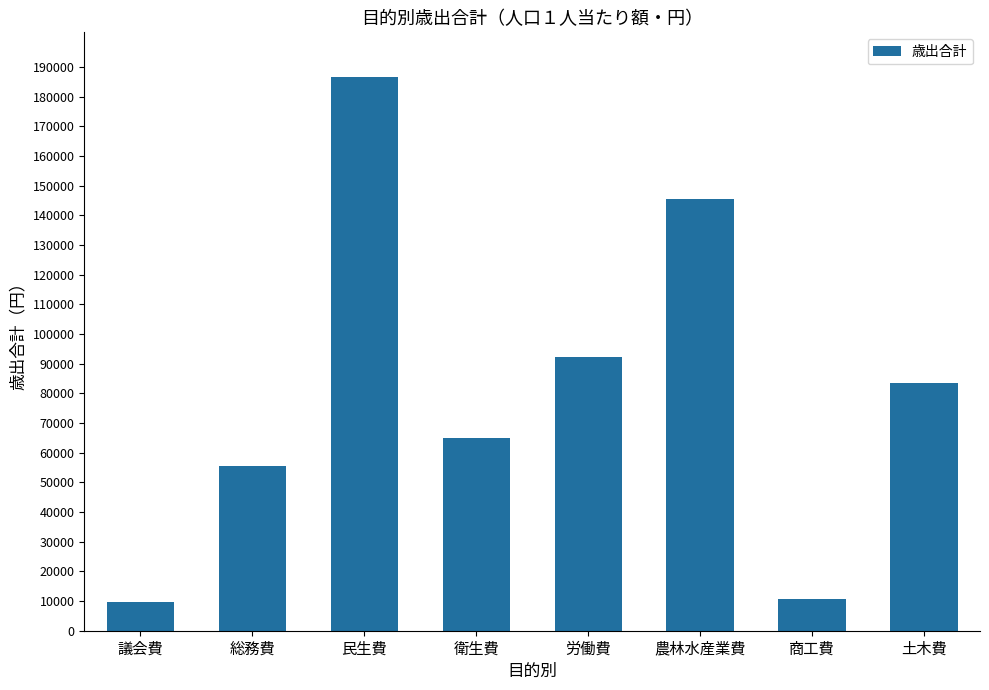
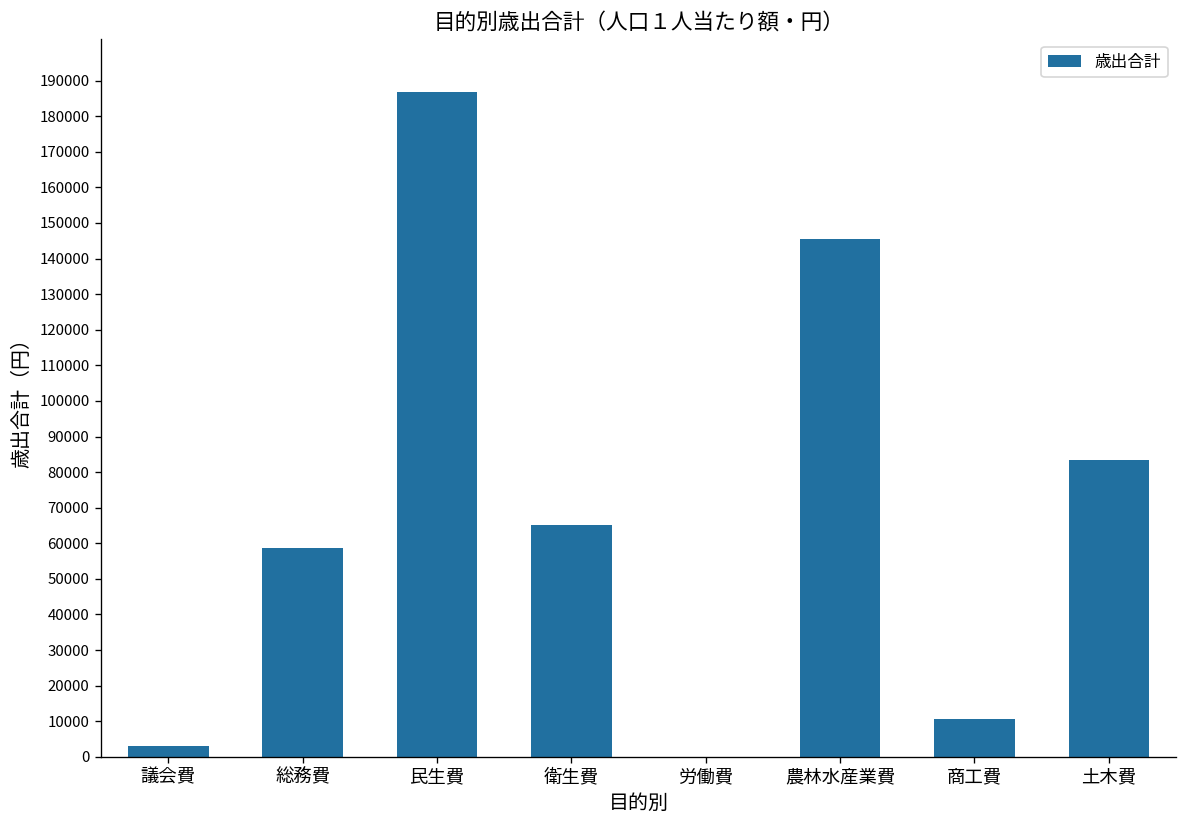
議会費: 10000 -> 3000
総務費: 56000 -> 59000
労働費: 92000 -> 0
